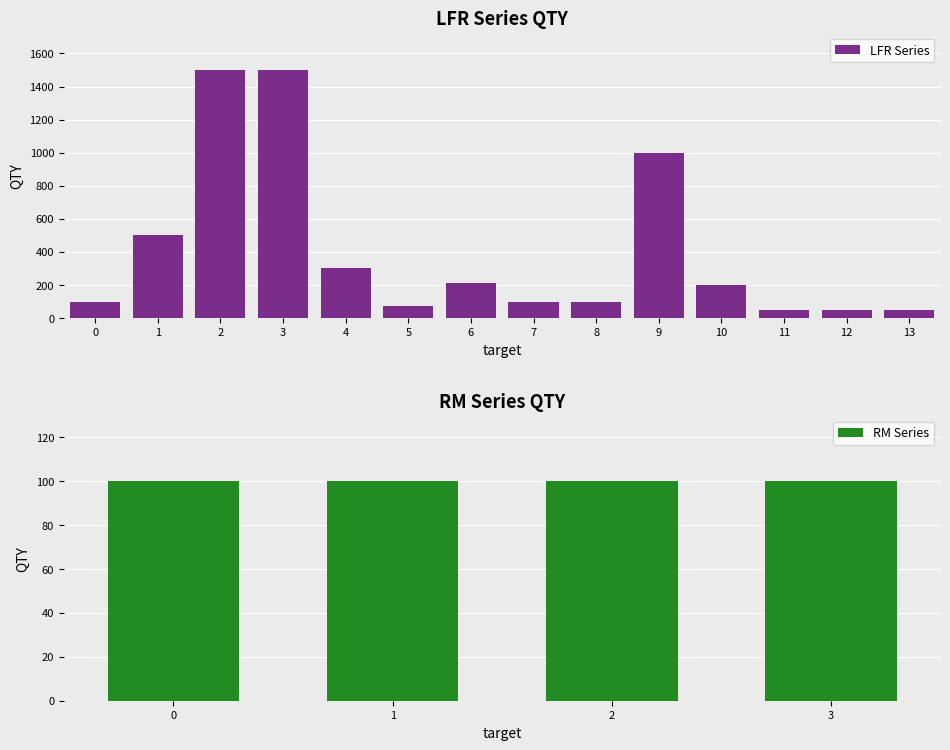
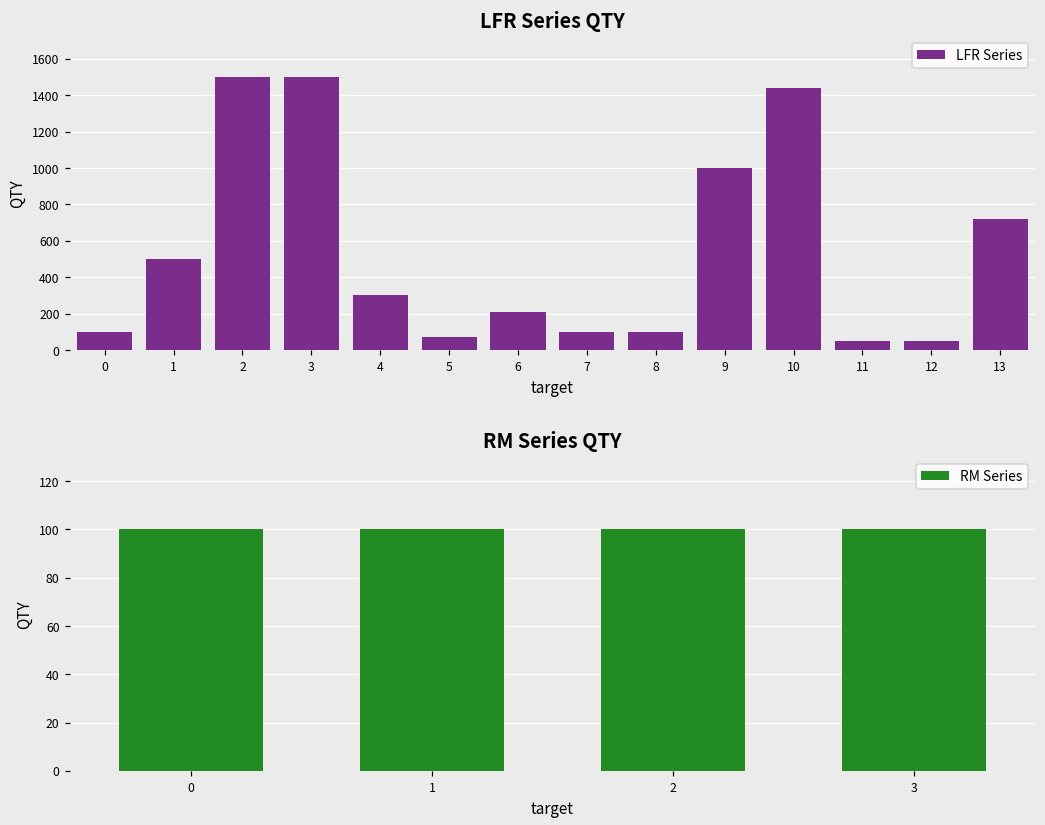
LFR Series QTY, 10: 200 -> 1440
LFR Series QTY, 13: 50 -> 720
